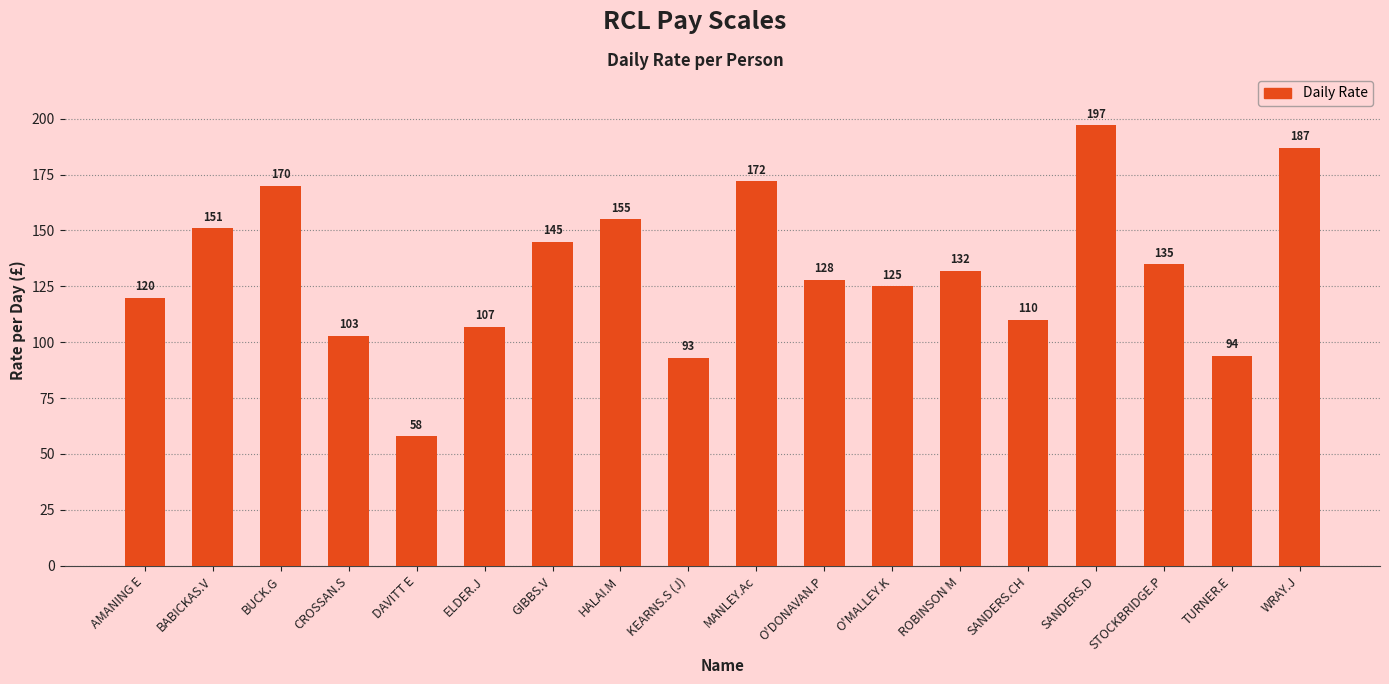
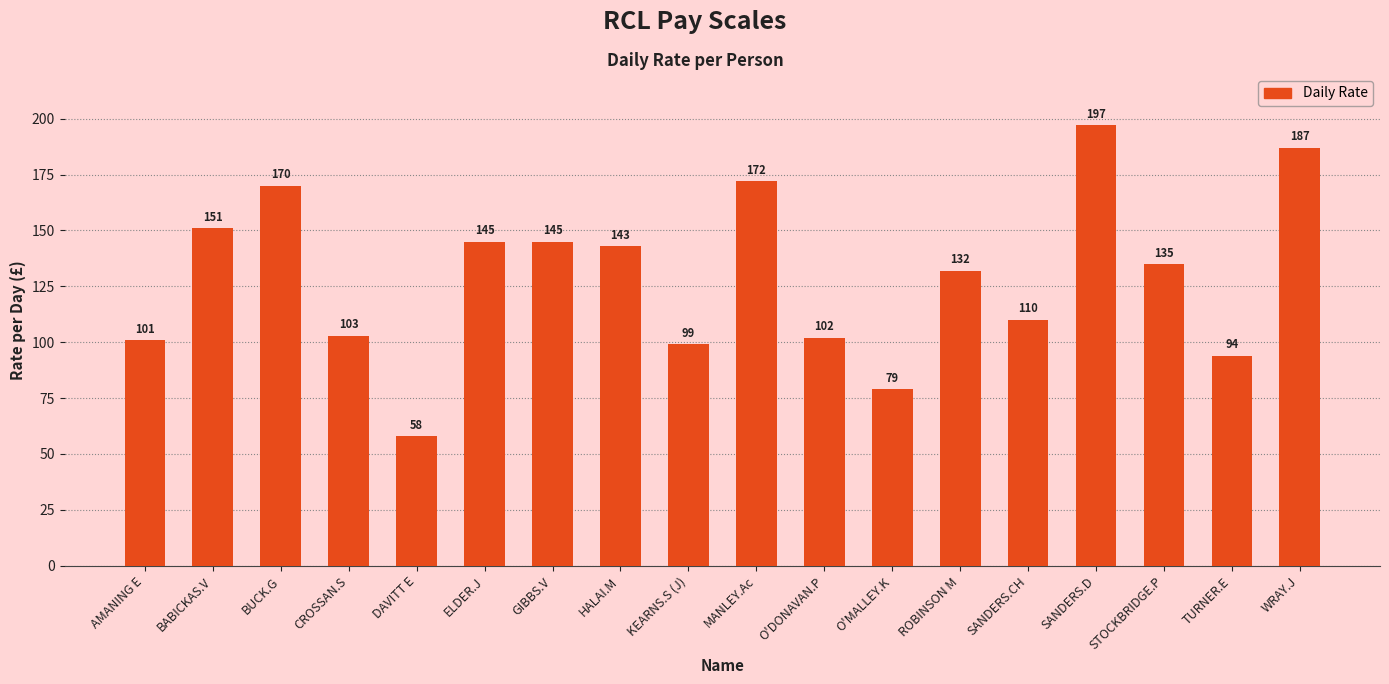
AMANING E: 120 -> 101
ELDER.J: 107 -> 145
HALAI.M: 155 -> 143
KEARNS.S (J): 93 -> 99
O'DONAVAN.P: 128 -> 102
O'MALLEY.K: 125 -> 79
